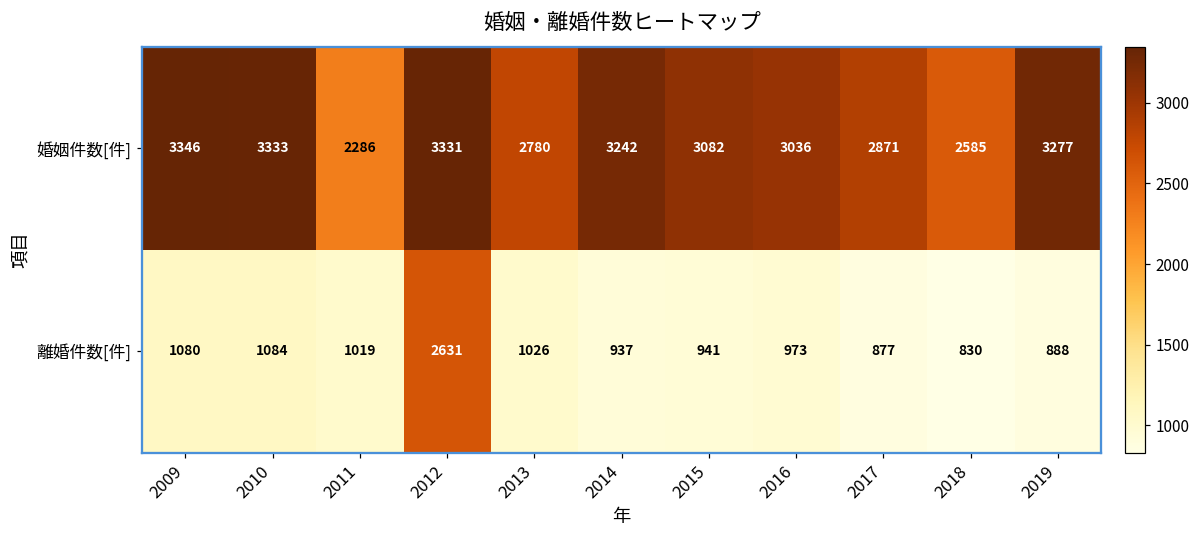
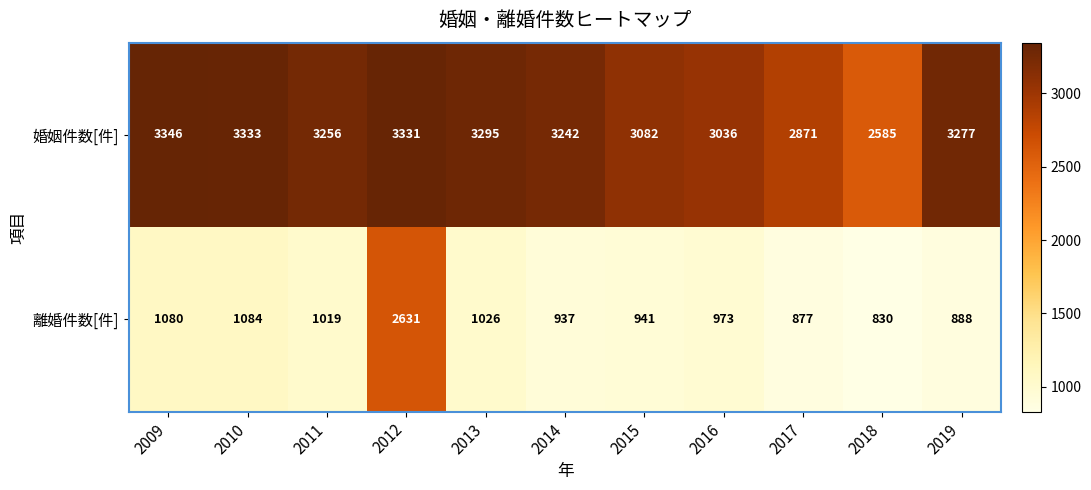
婚姻件数[件], 2011: 2286 -> 3256
婚姻件数[件], 2013: 2780 -> 3295
